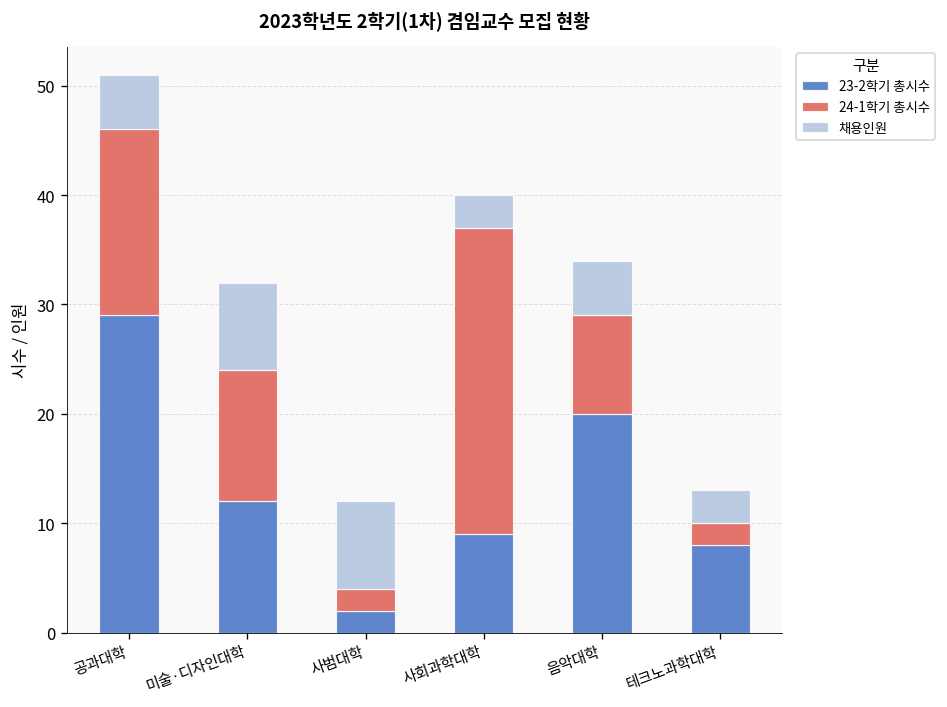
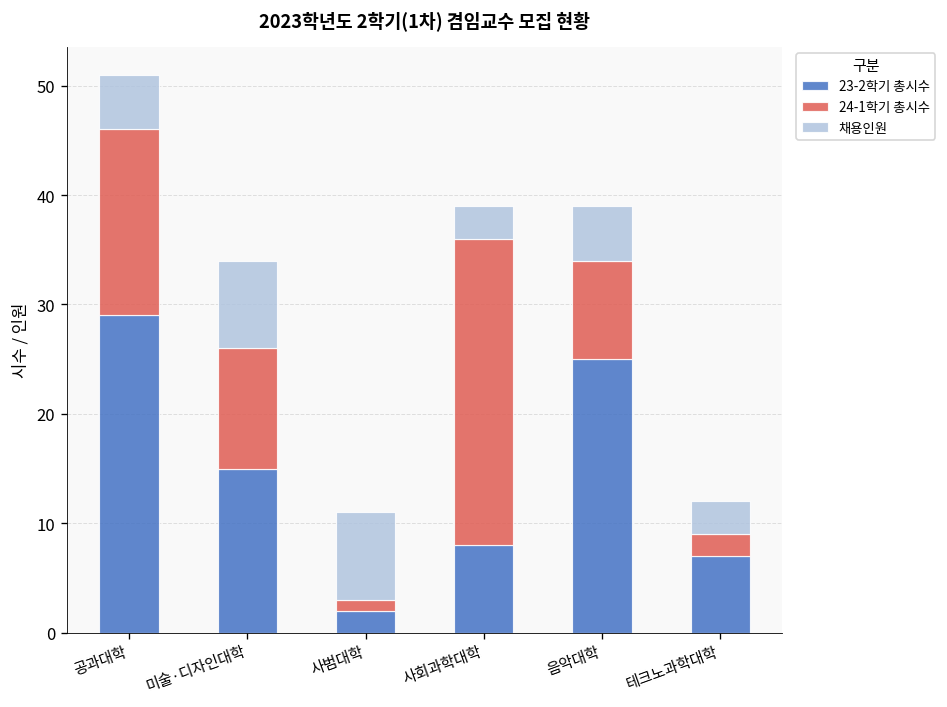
23-2학기 총시수, 미술·디자인대학: 12 -> 15
24-1학기 총시수, 미술·디자인대학: 12 -> 11
24-1학기 총시수, 사범대학: 2 -> 1
23-2학기 총시수, 사회과학대학: 9 -> 8
23-2학기 총시수, 음악대학: 20 -> 25
23-2학기 총시수, 테크노과학대학: 8 -> 7
